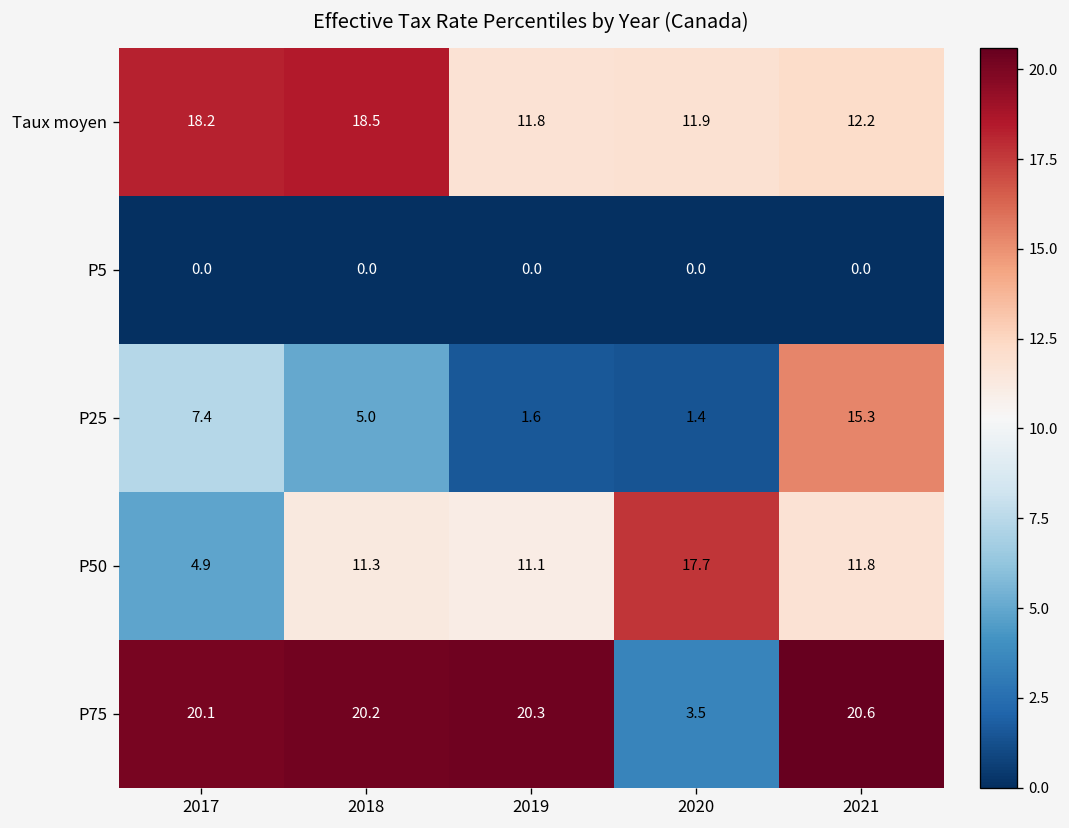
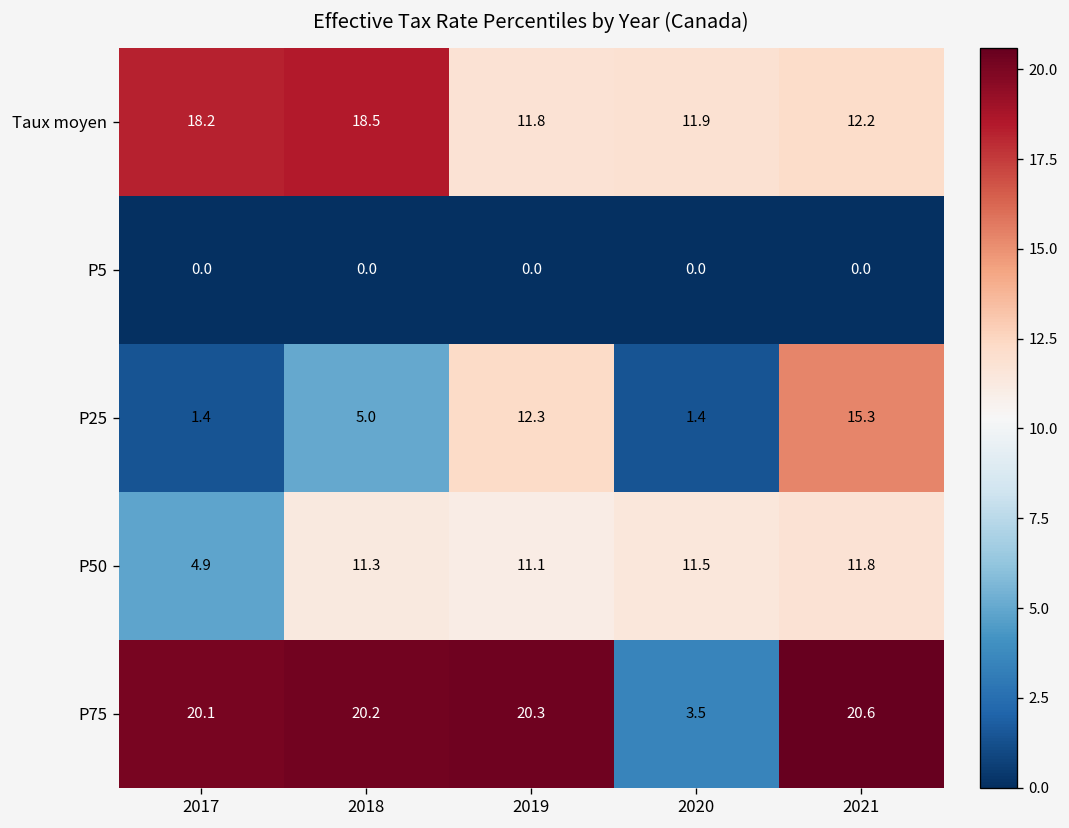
P25, 2017: 7.4 -> 1.4
P25, 2019: 1.6 -> 12.3
P50, 2020: 17.7 -> 11.5
